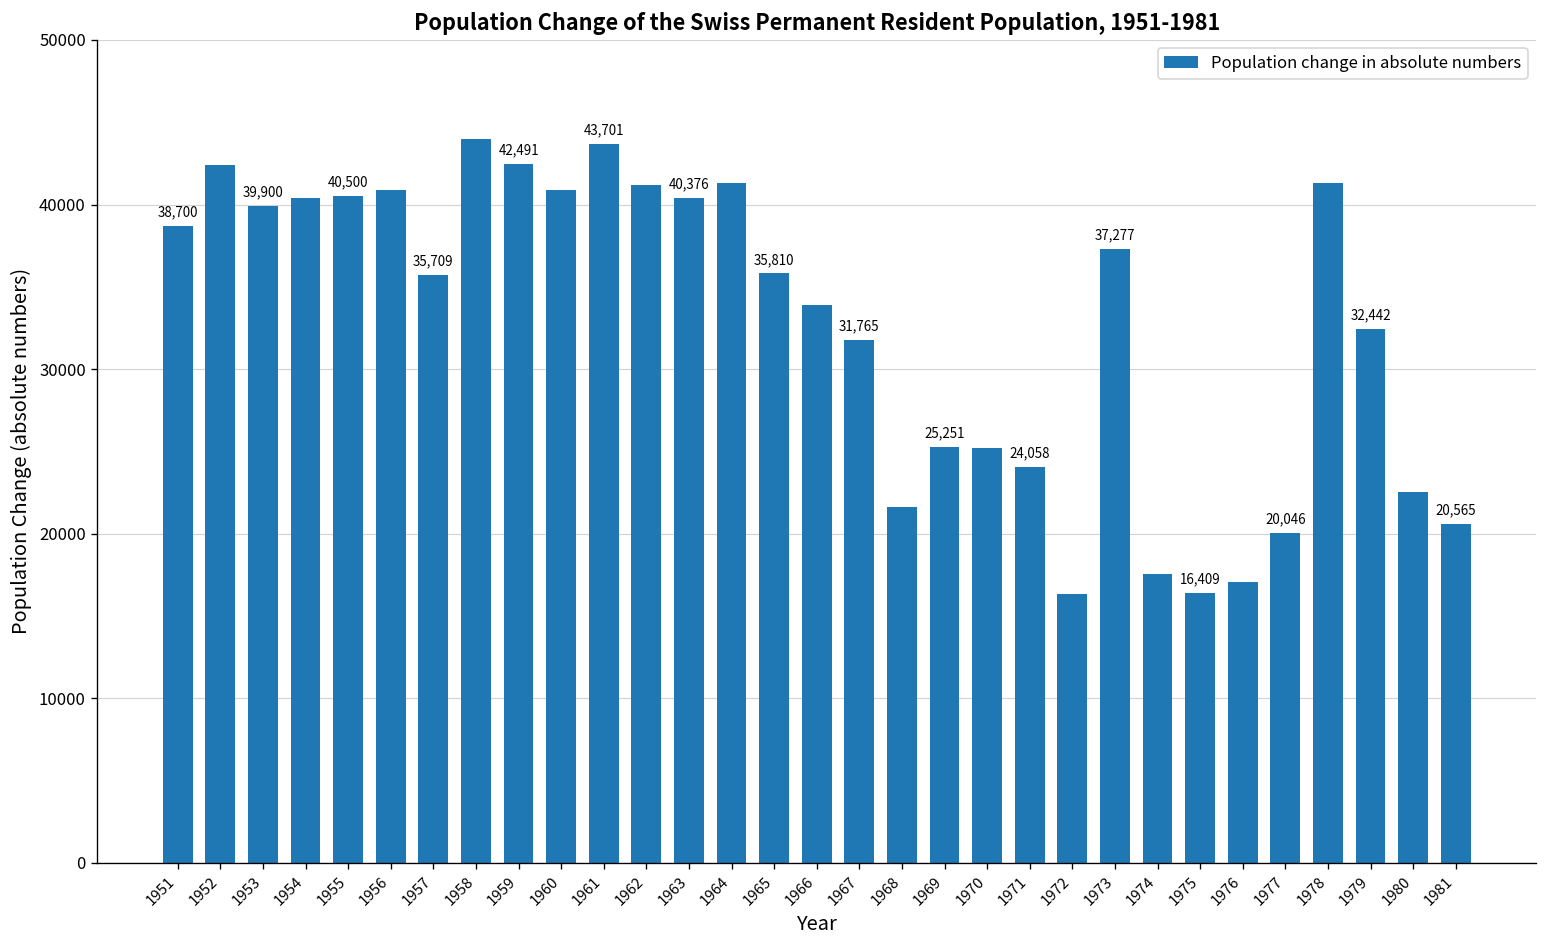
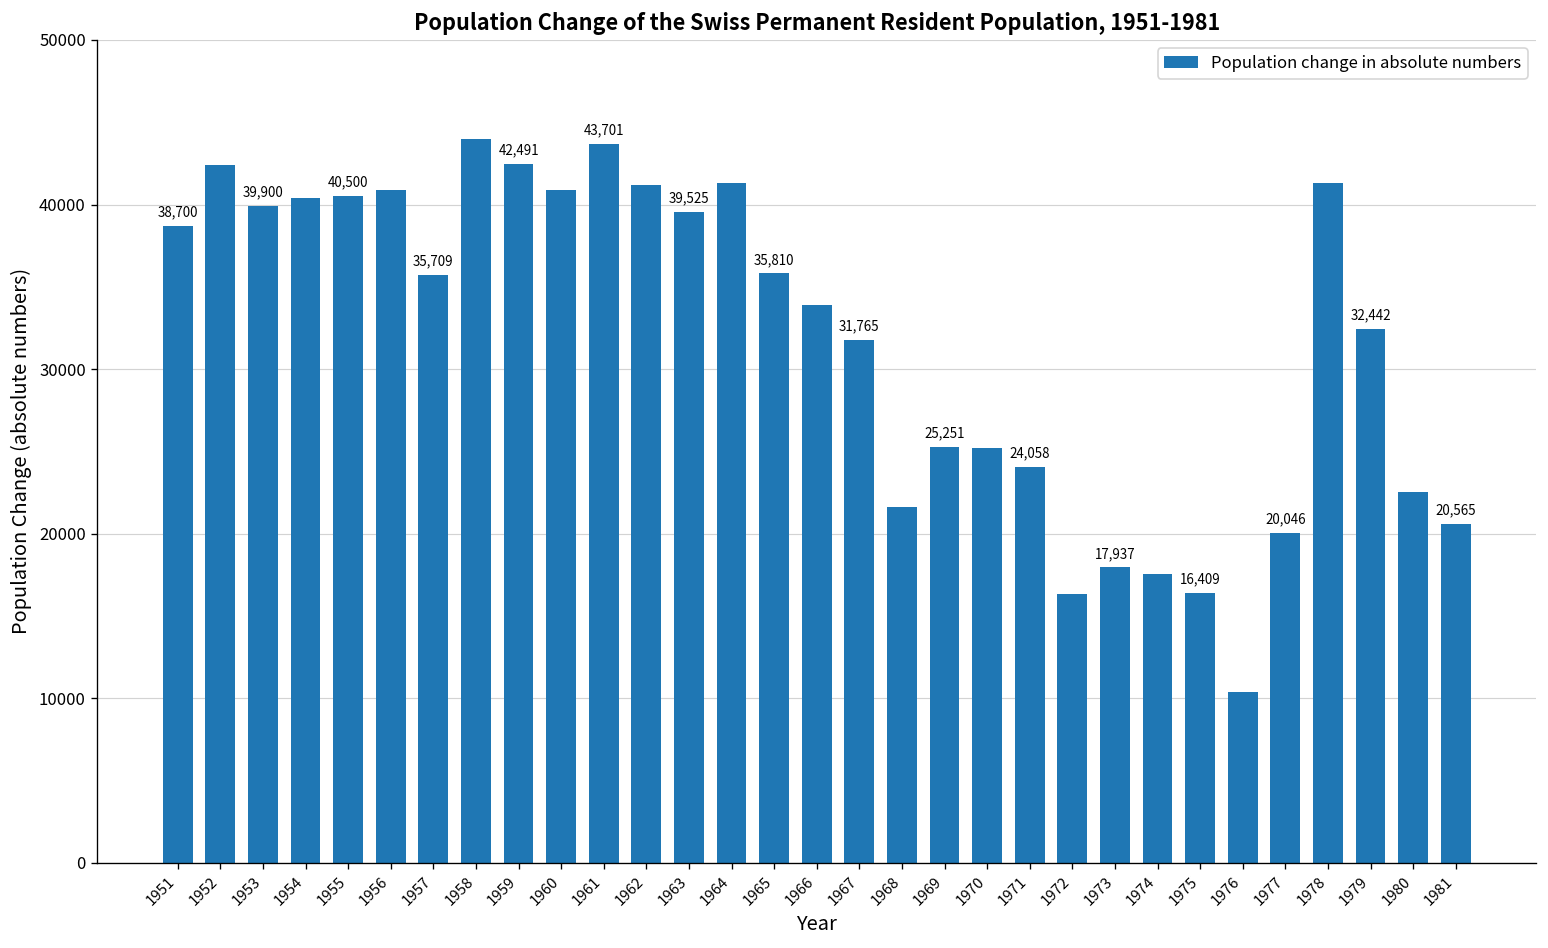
1963: 40,376 -> 39,525
1973: 37,277 -> 17,937
1976: 17100 -> 10400
